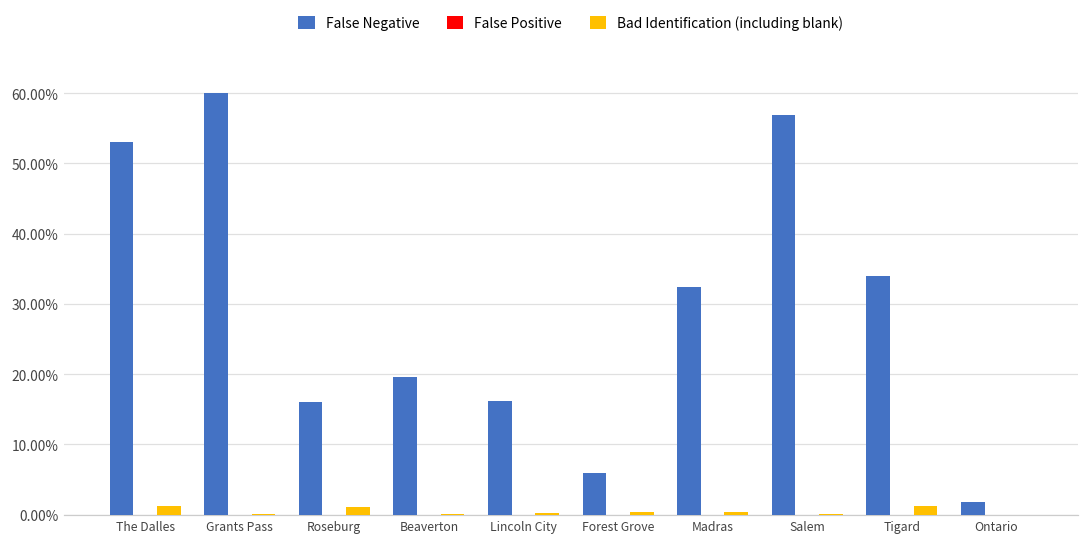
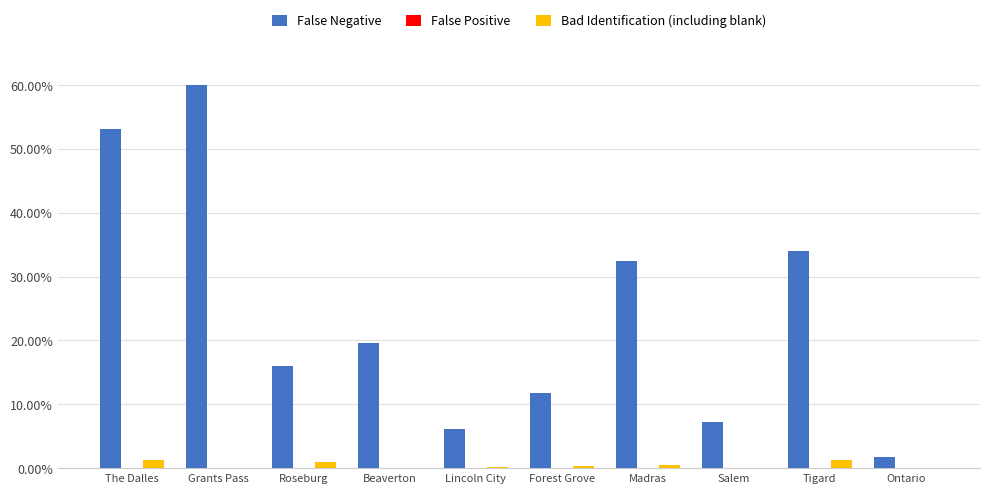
False Negative, Lincoln City: 16% -> 6%
False Negative, Forest Grove: 6% -> 12%
False Negative, Salem: 57% -> 7%
